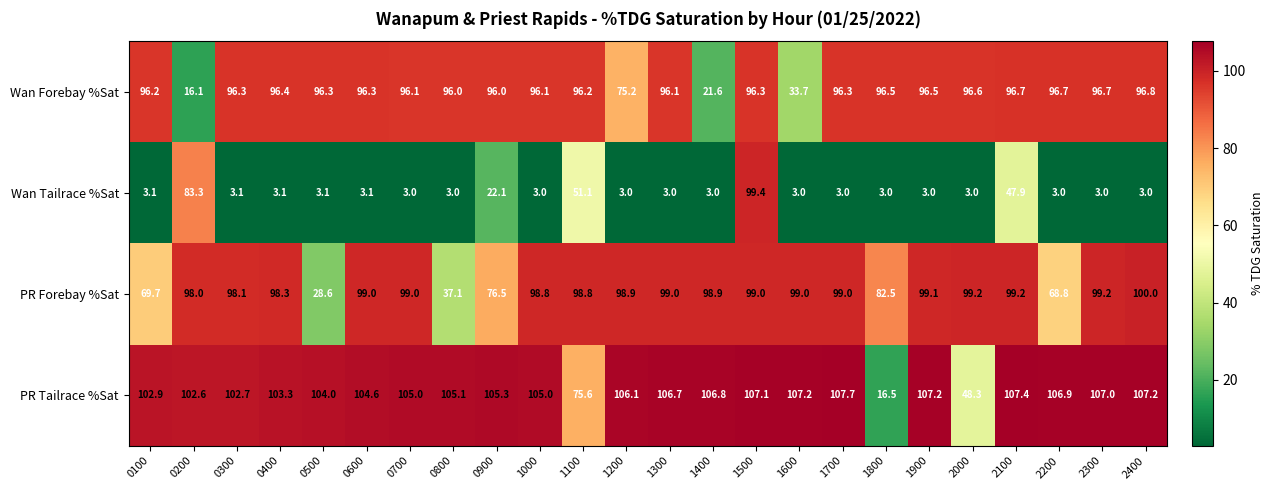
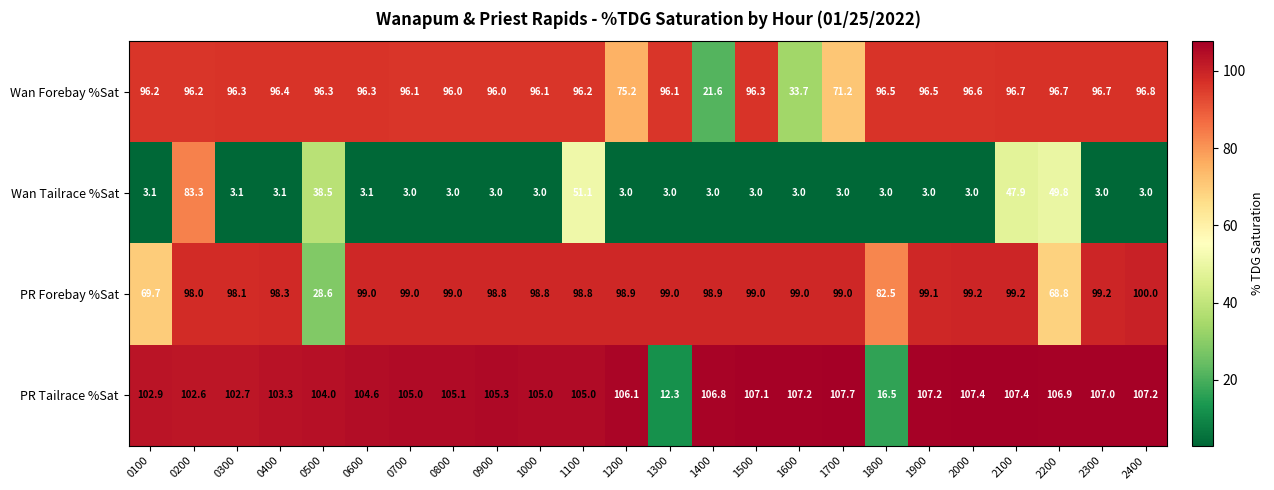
Wan Forebay %Sat, 0200: 16.1 -> 96.2
Wan Forebay %Sat, 1700: 96.3 -> 71.2
Wan Tailrace %Sat, 0500: 3.1 -> 38.5
Wan Tailrace %Sat, 0900: 22.1 -> 3.0
Wan Tailrace %Sat, 1500: 99.4 -> 3.0
Wan Tailrace %Sat, 2200: 3.0 -> 49.8
PR Forebay %Sat, 0800: 37.1 -> 99.0
PR Forebay %Sat, 0900: 76.5 -> 98.8
PR Tailrace %Sat, 1100: 75.6 -> 105.0
PR Tailrace %Sat, 1300: 106.7 -> 12.3
PR Tailrace %Sat, 2000: 48.3 -> 107.4
